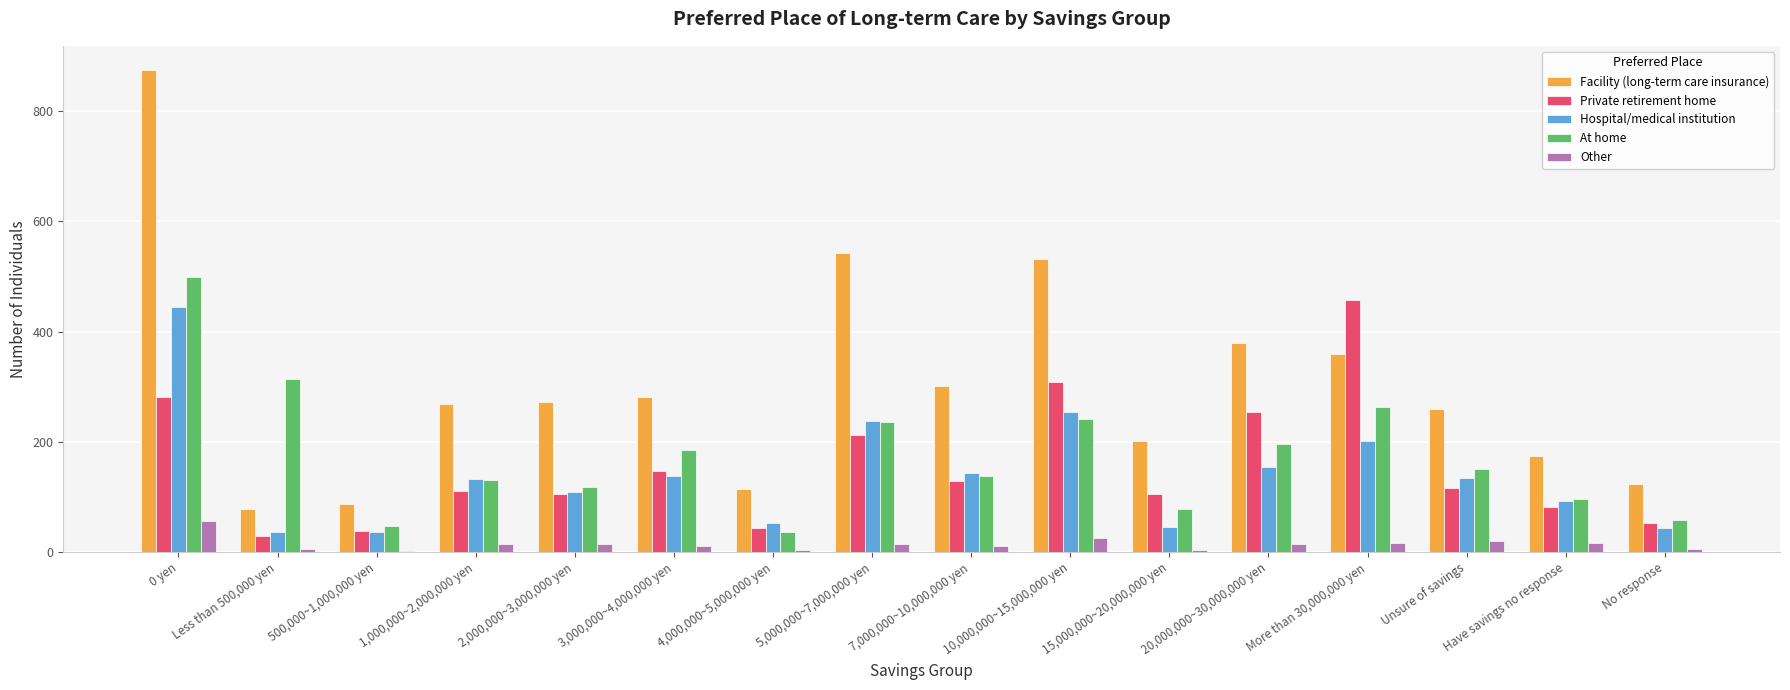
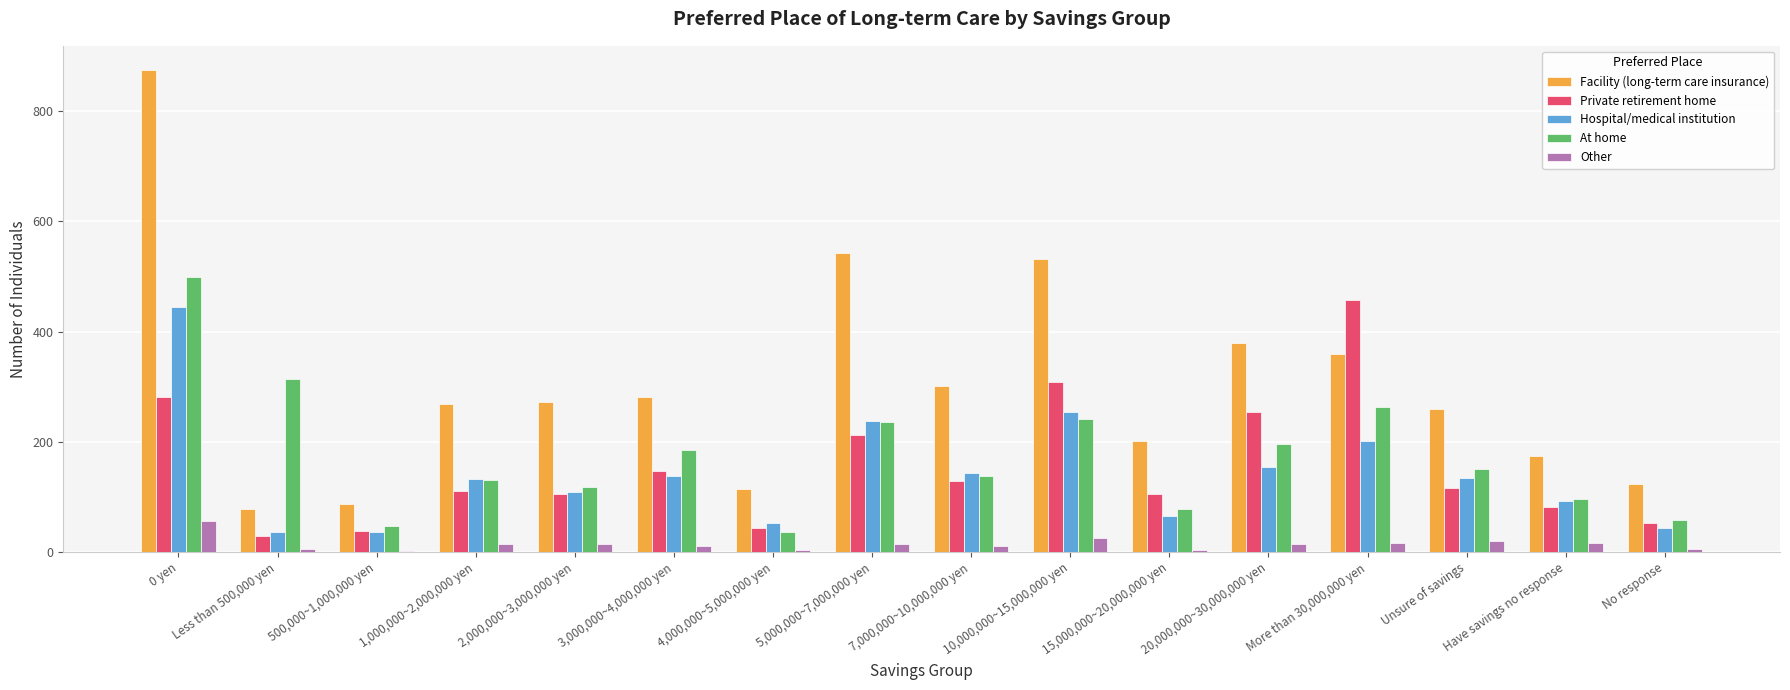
Hospital/medical institution, 15,000,000~20,000,000 yen: 50 -> 70
